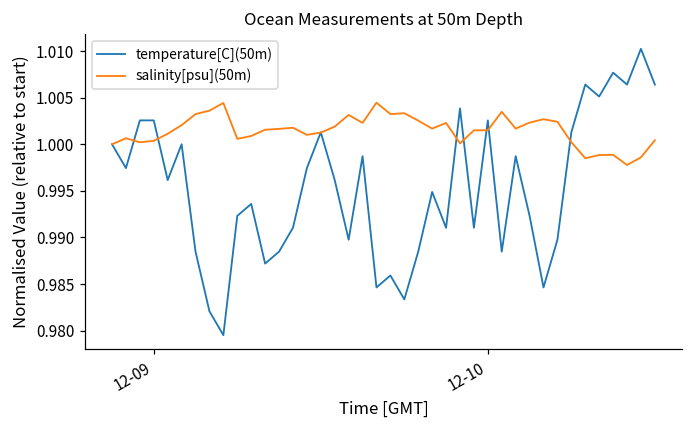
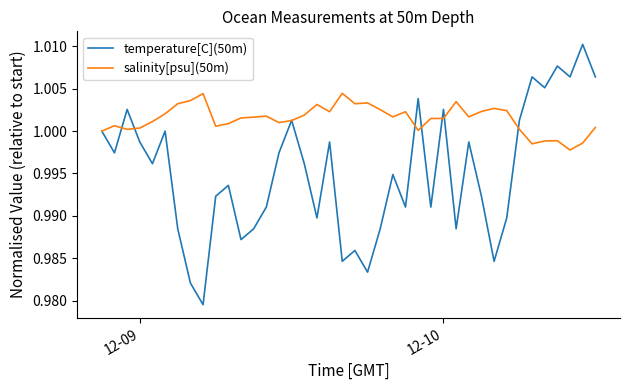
temperature[C](50m), 12-09: 1.003 -> 0.999
